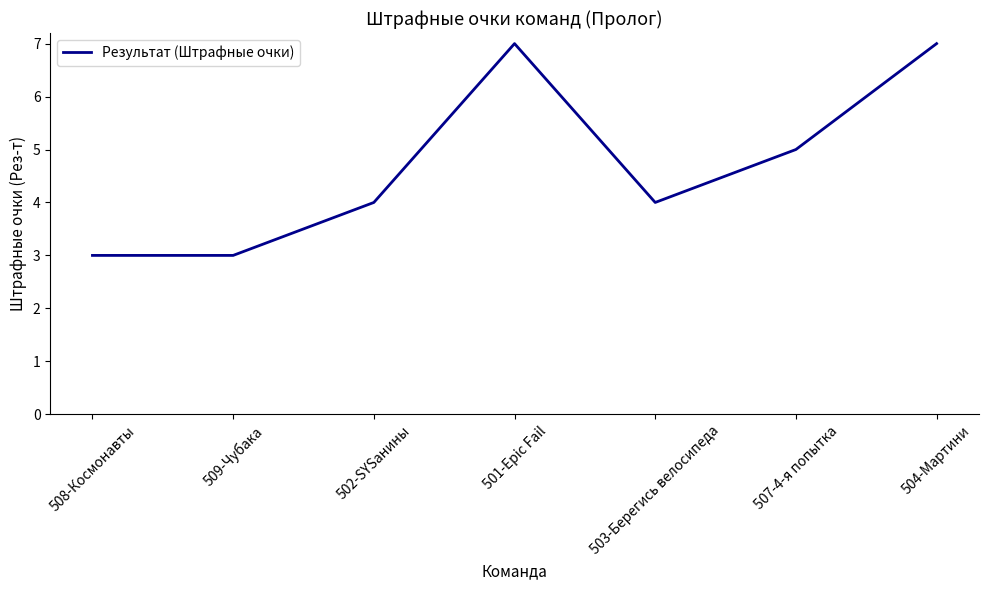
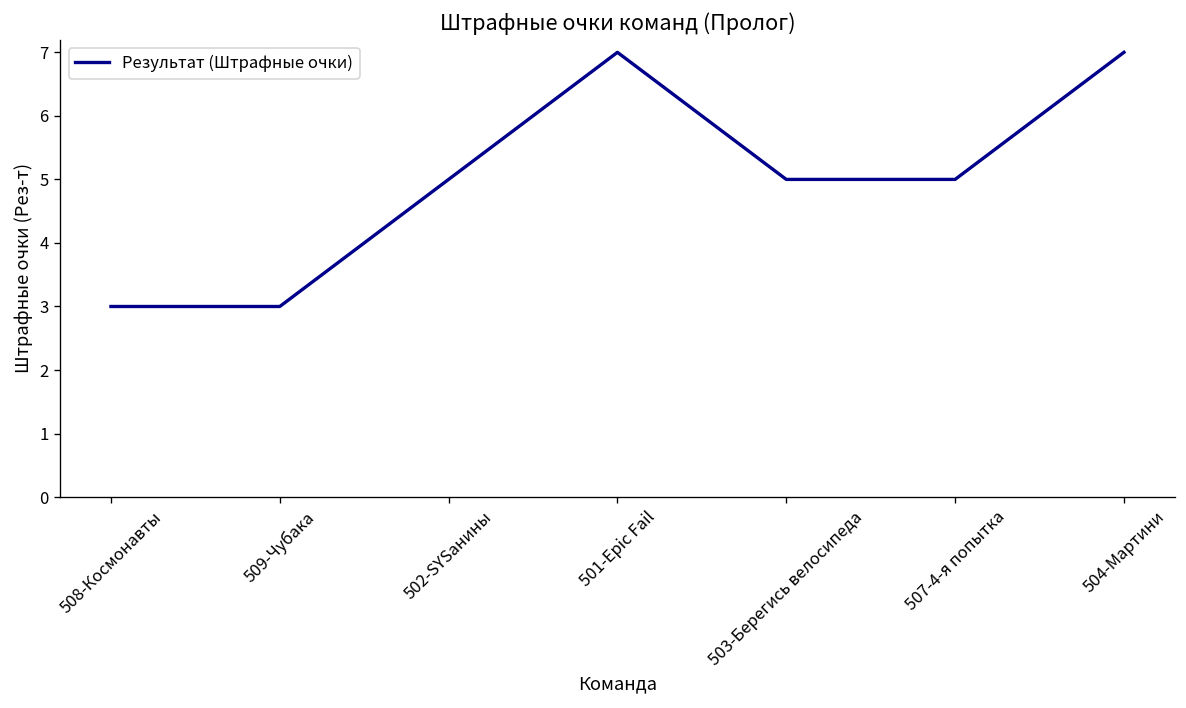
502-SYSанины: 4 -> 5
503-Берегись велосипеда: 4 -> 5
